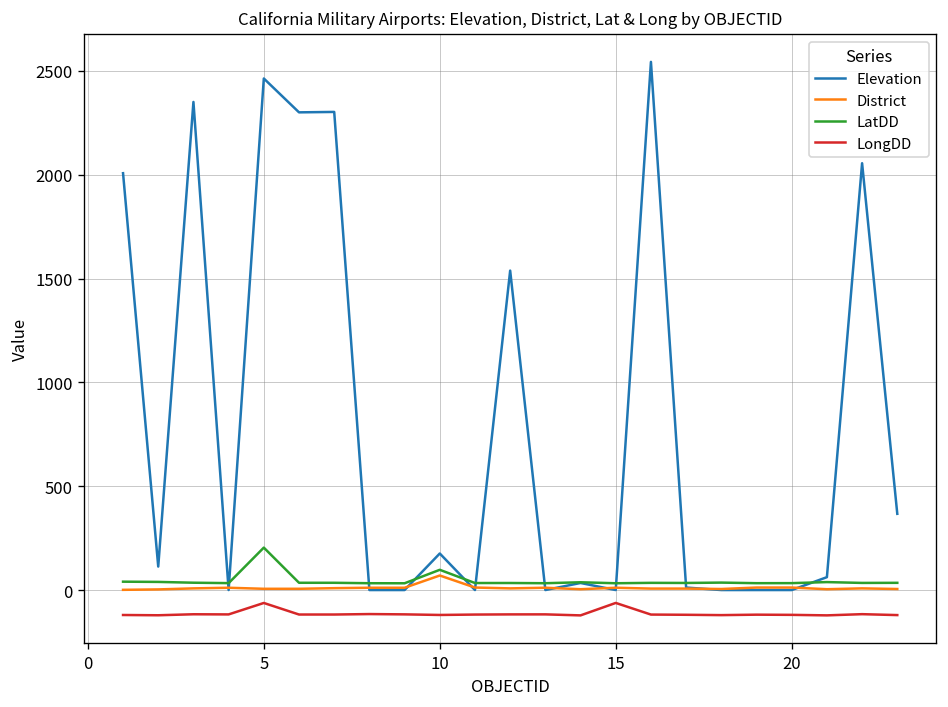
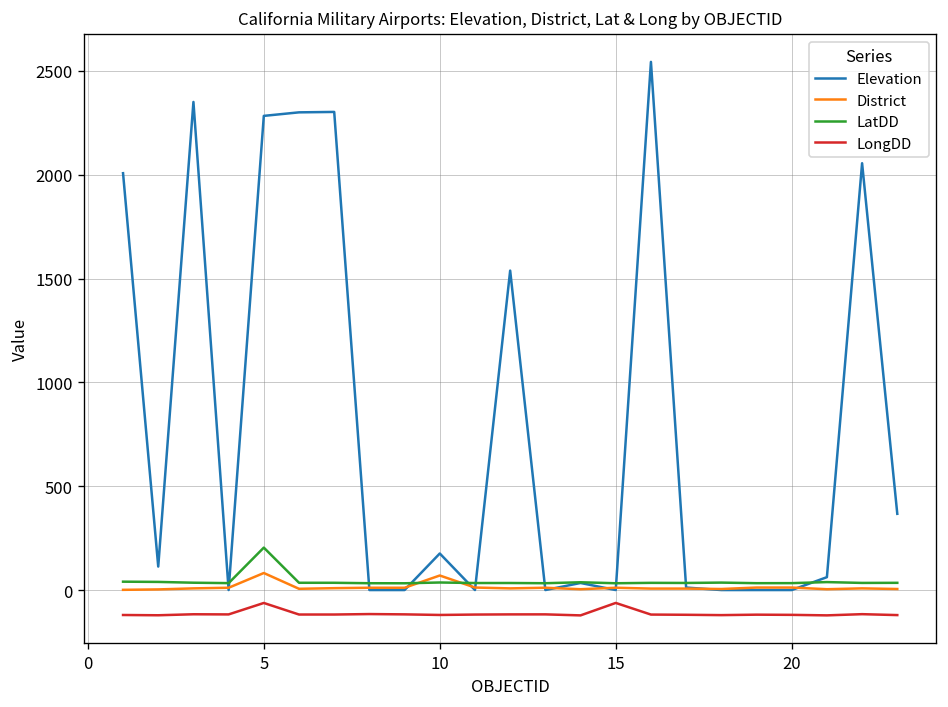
Elevation, 5: 2460 -> 2280
District, 5: 10 -> 80
LatDD, 10: 100 -> 40
